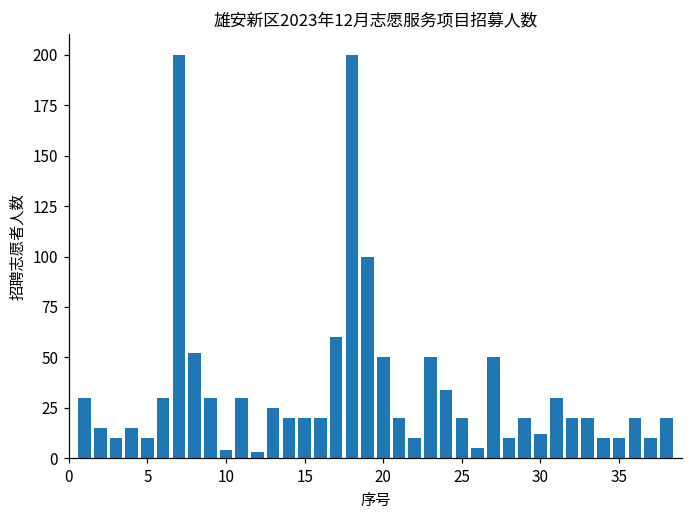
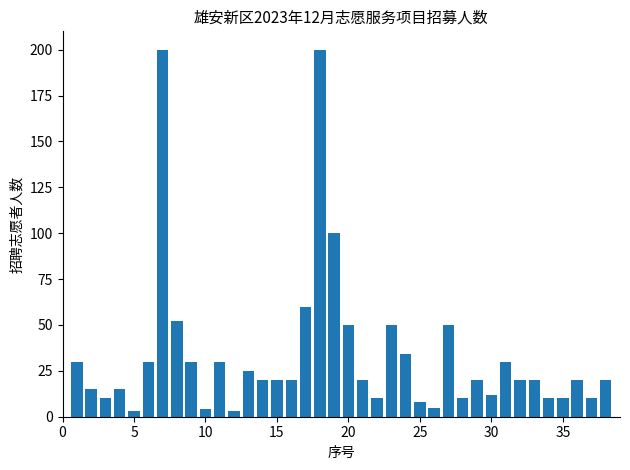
5: 10 -> 3
25: 20 -> 8
